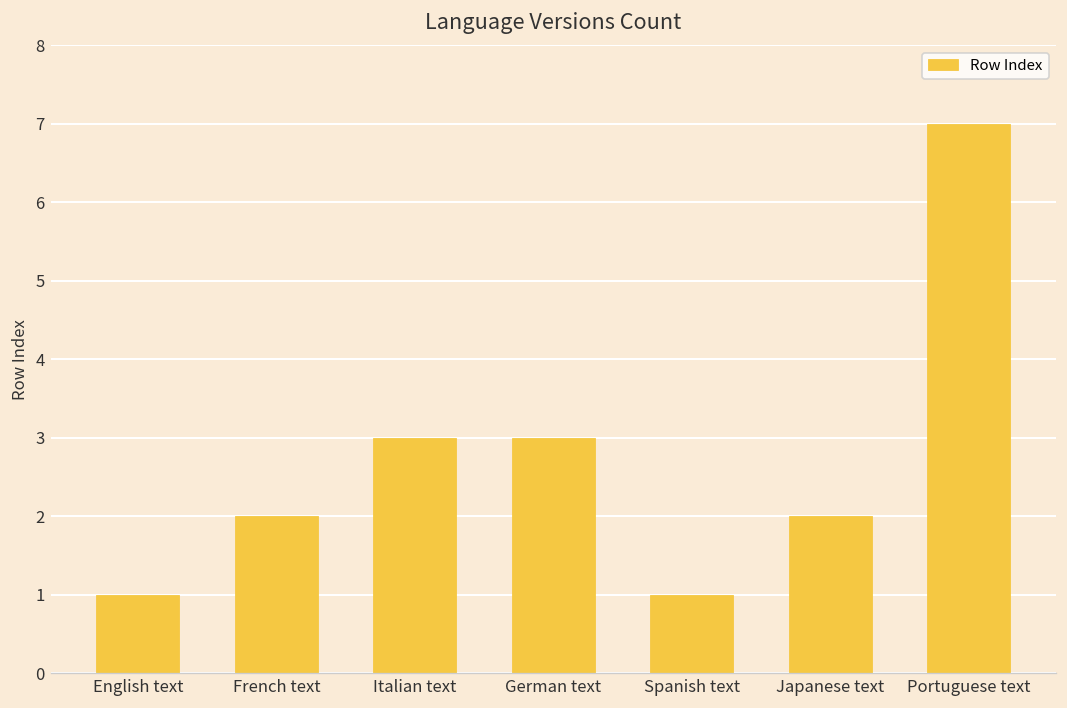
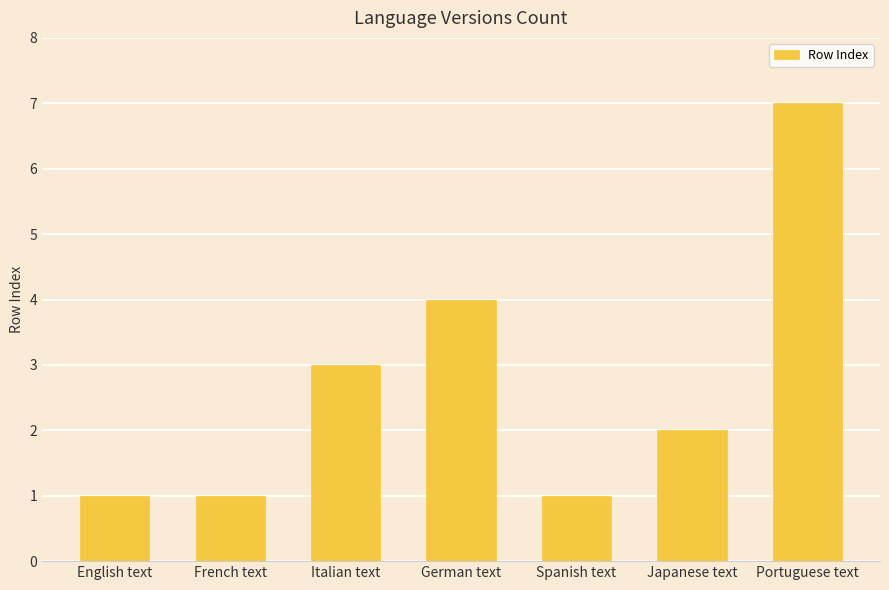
French text: 2 -> 1
German text: 3 -> 4
